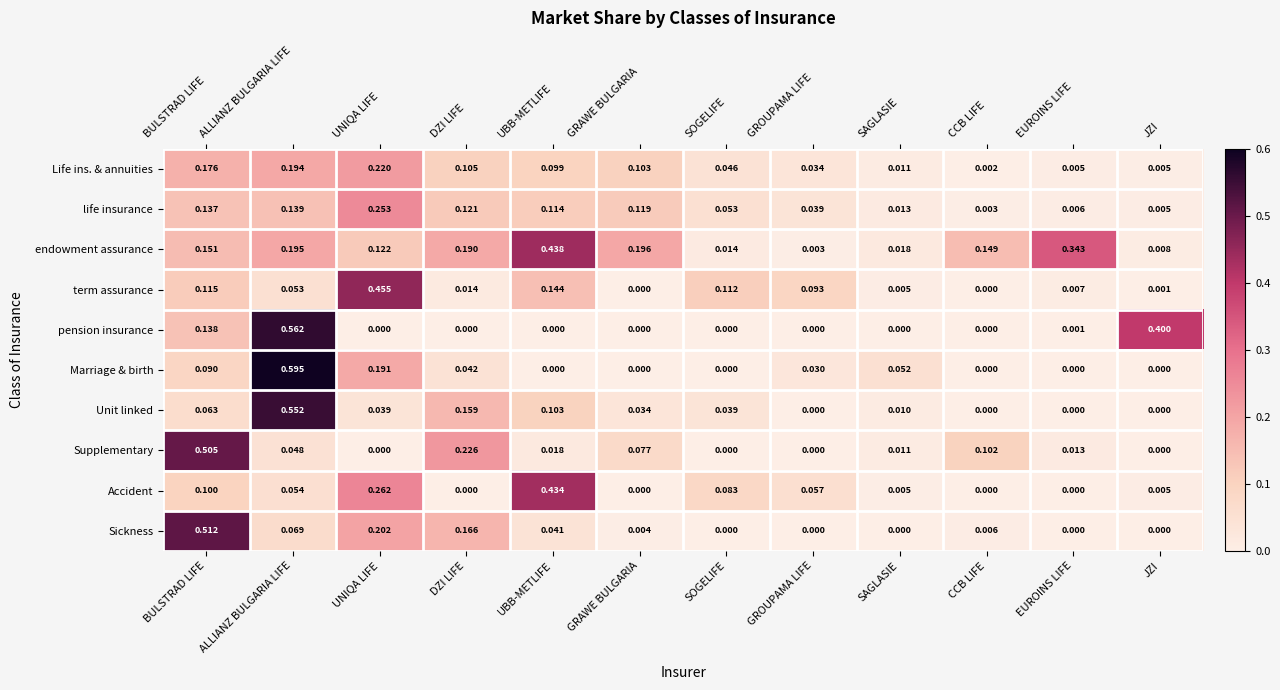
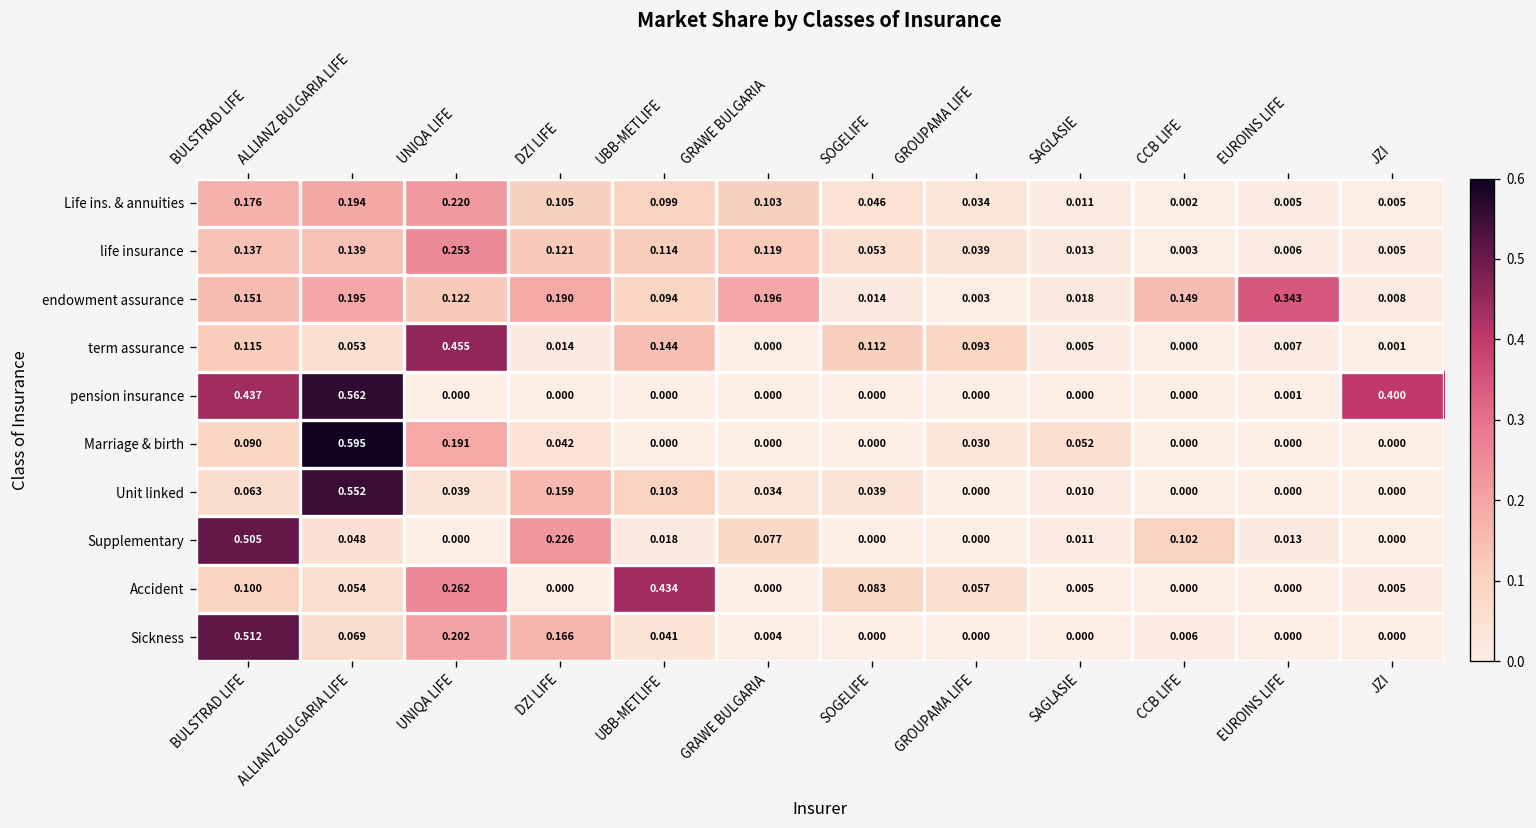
endowment assurance, UBB-METLIFE: 0.438 -> 0.094
pension insurance, BULSTRAD LIFE: 0.138 -> 0.437
